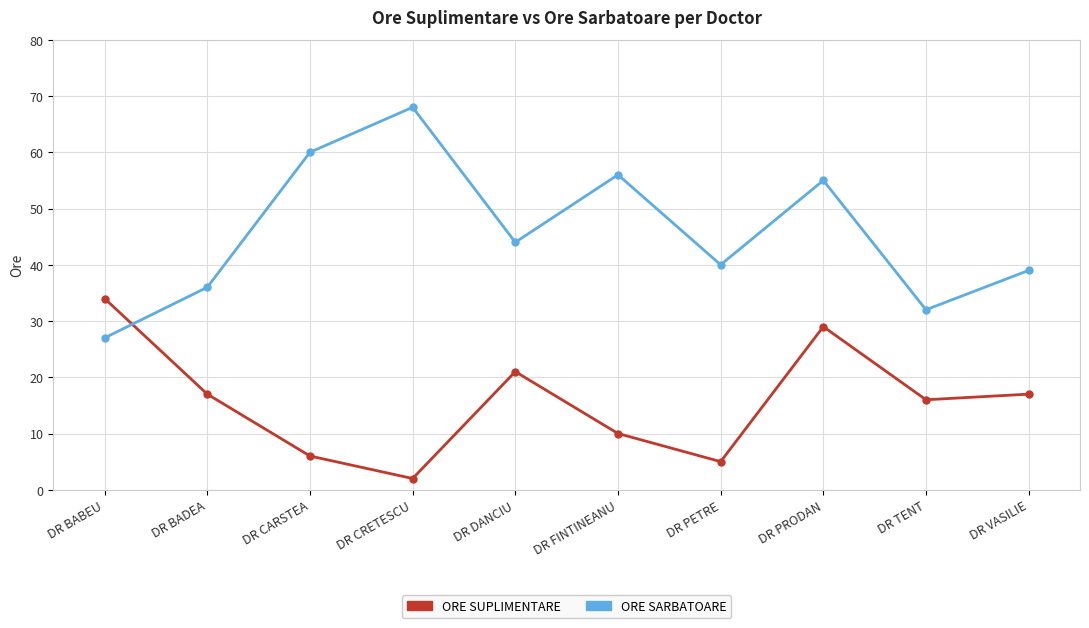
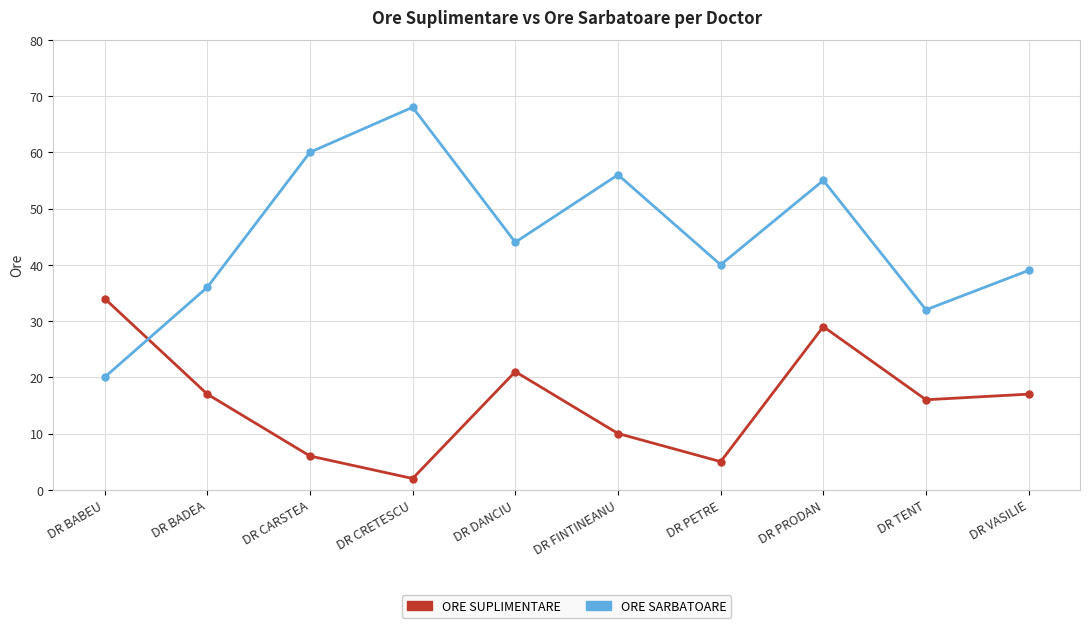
ORE SARBATOARE, DR BABEU: 27 -> 20
